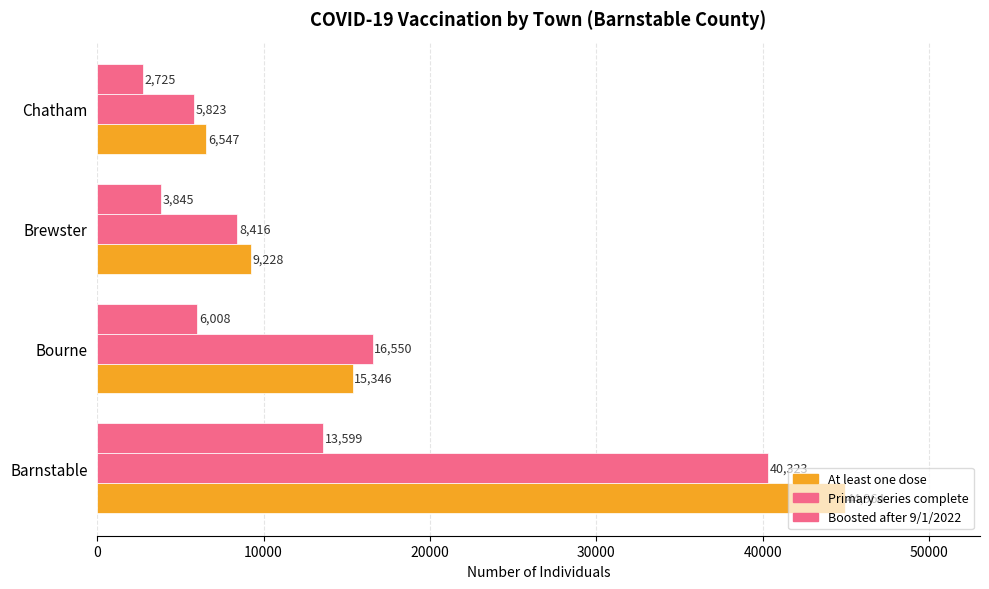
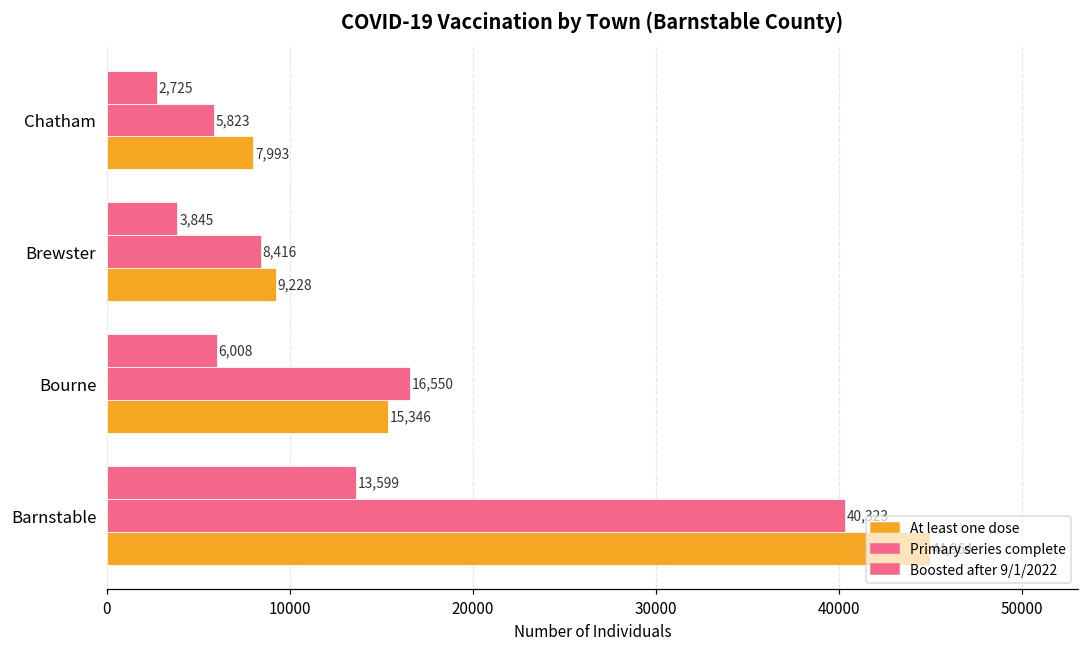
At least one dose, Chatham: 6,547 -> 7,993
